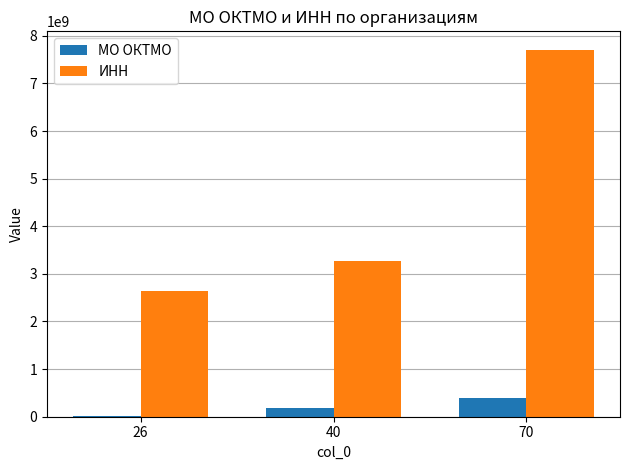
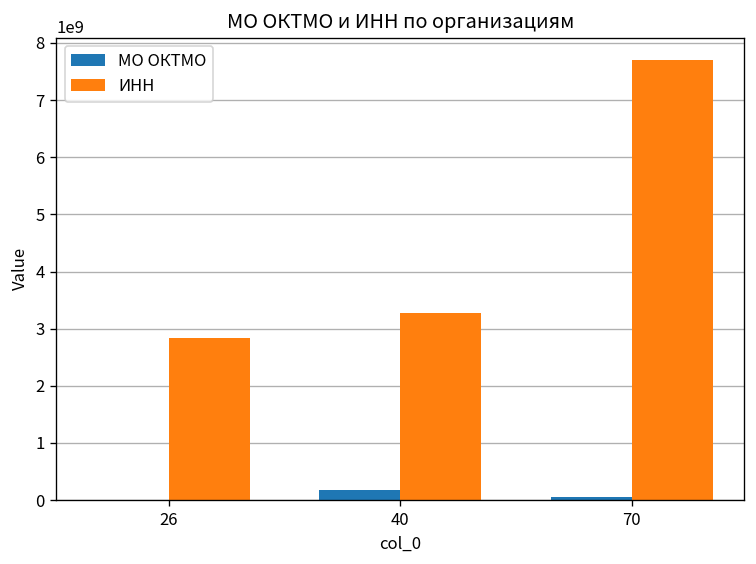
ИНН, 26: 2600000000 -> 2800000000
МО ОКТМО, 70: 400000000 -> 0
